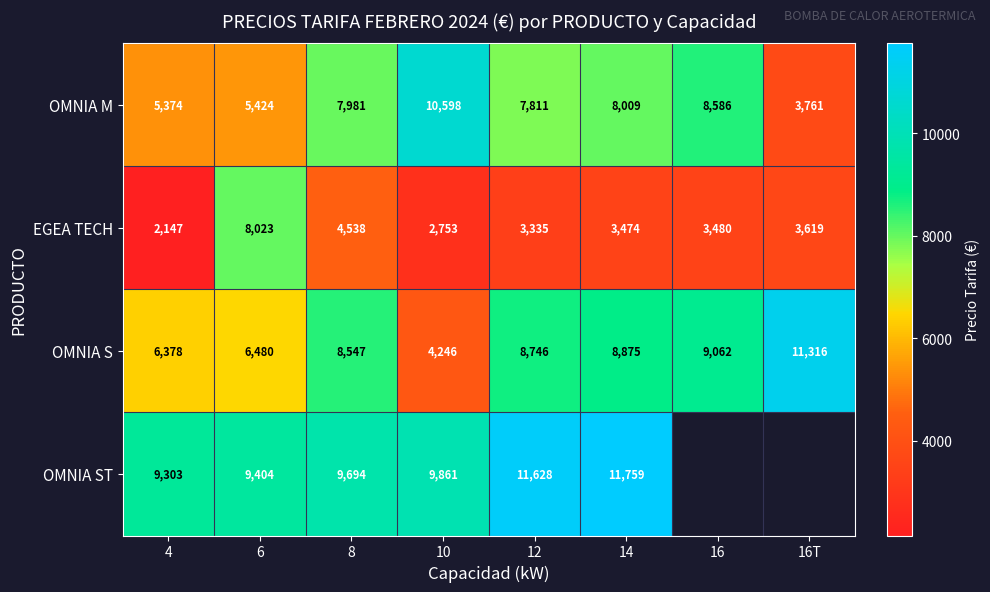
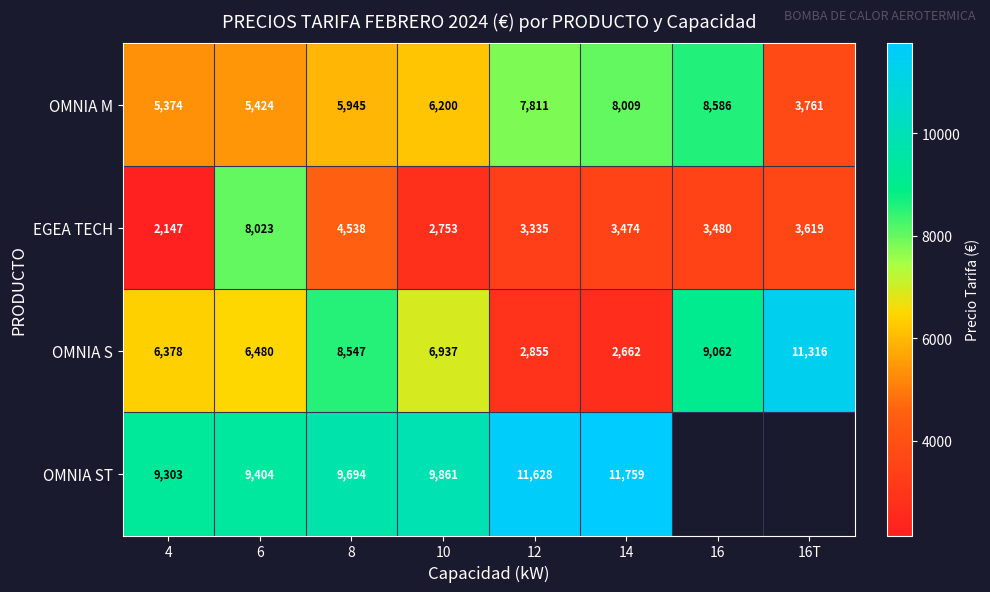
OMNIA M, 8: 7,981 -> 5,945
OMNIA M, 10: 10,598 -> 6,200
OMNIA S, 10: 4,246 -> 6,937
OMNIA S, 12: 8,746 -> 2,855
OMNIA S, 14: 8,875 -> 2,662
